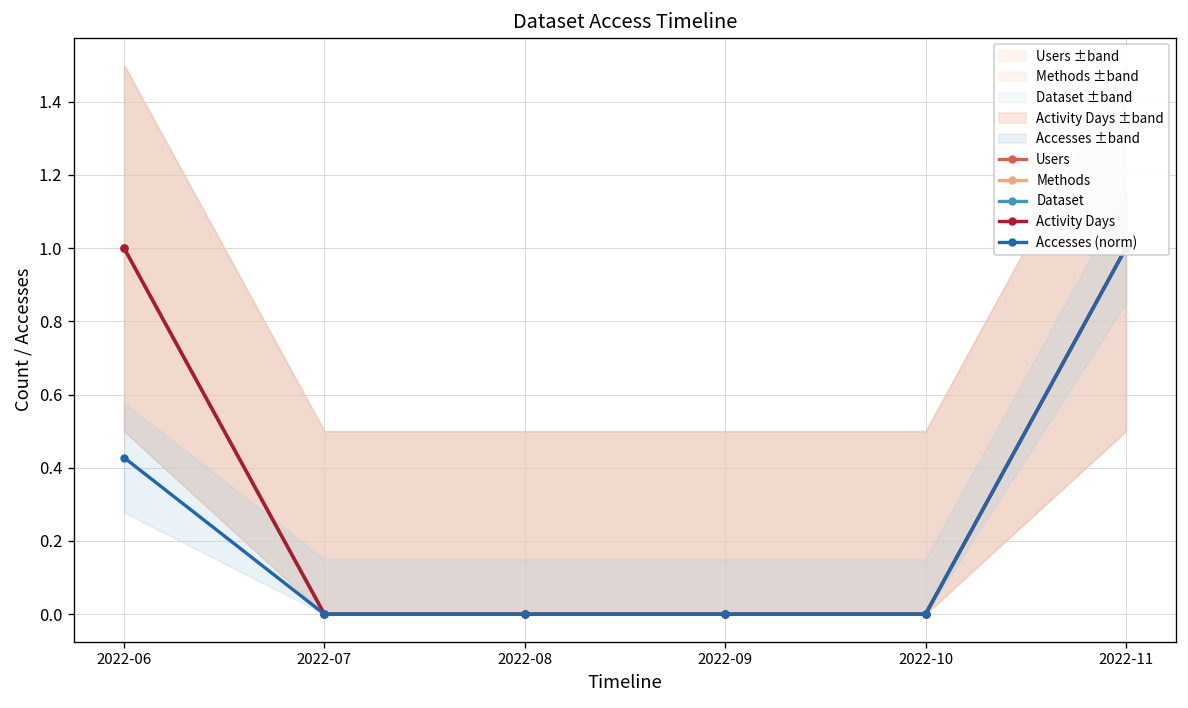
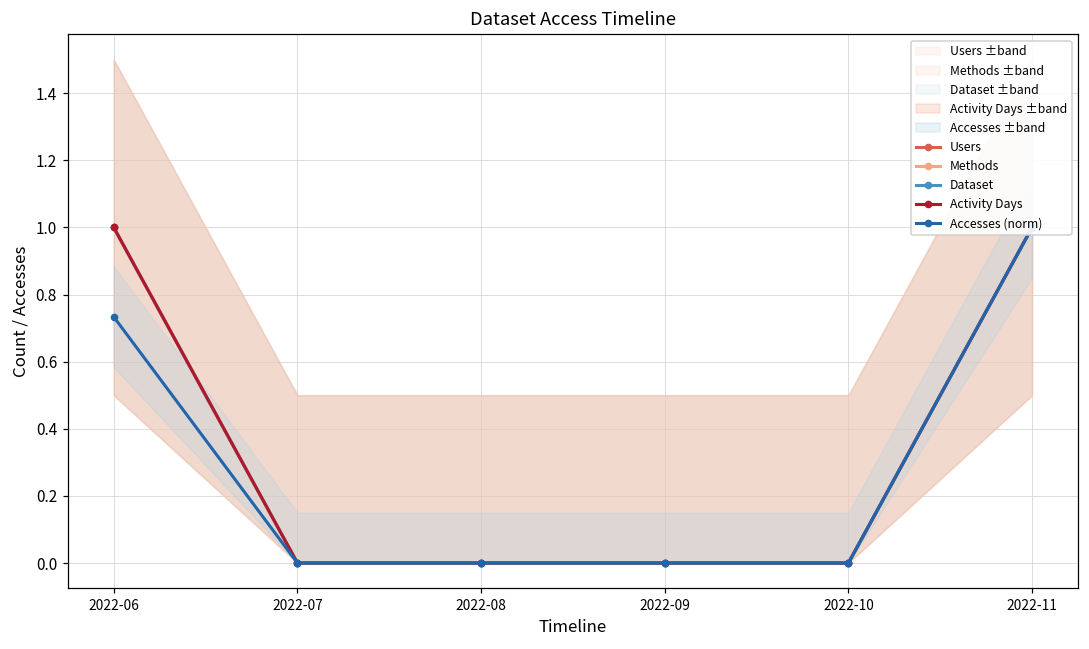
Accesses (norm), 2022-06: 0.43 -> 0.73
